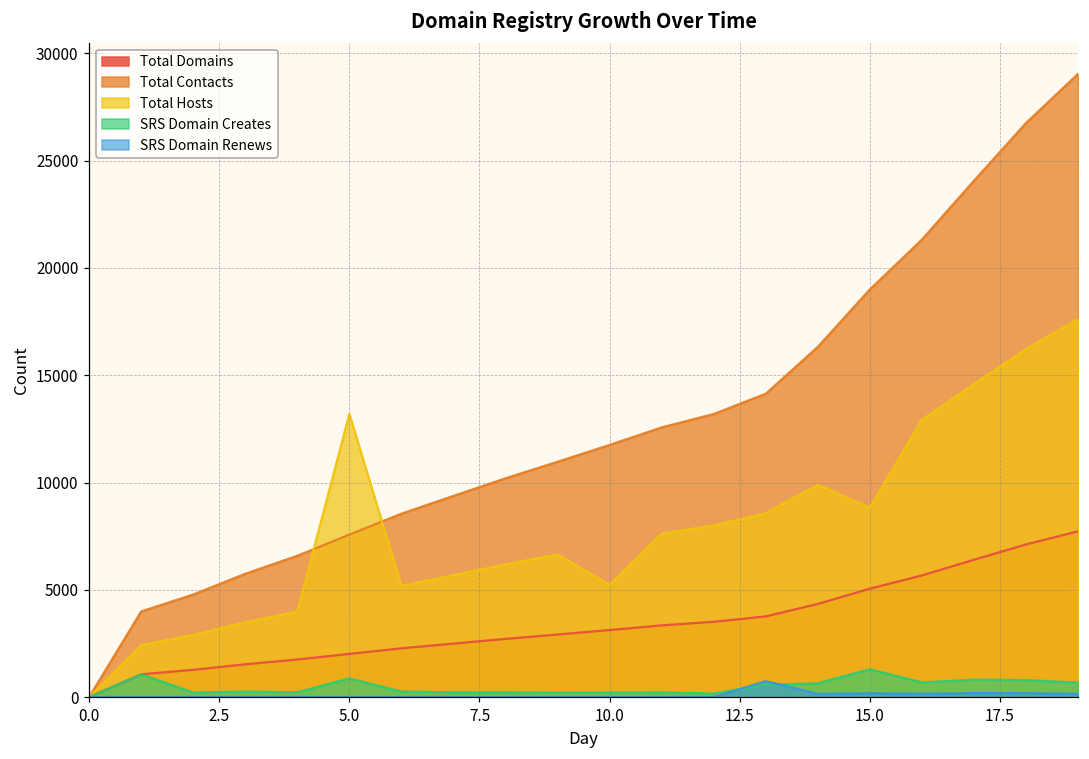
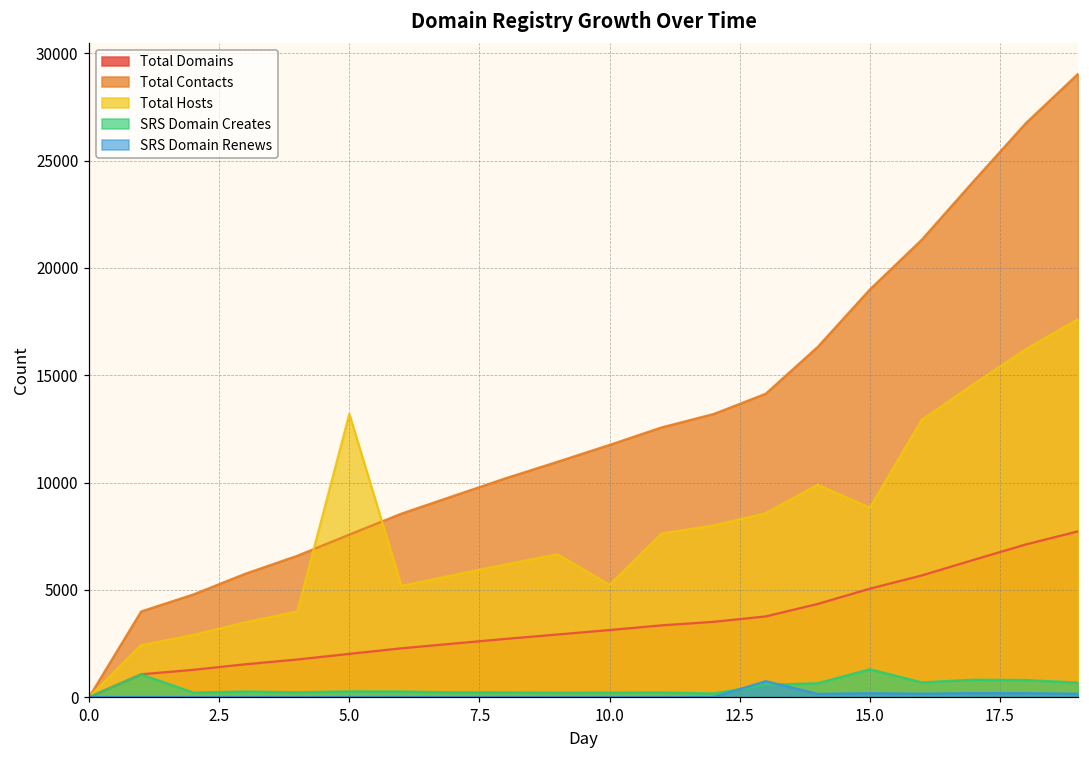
SRS Domain Creates, 5.0: 900 -> 300
